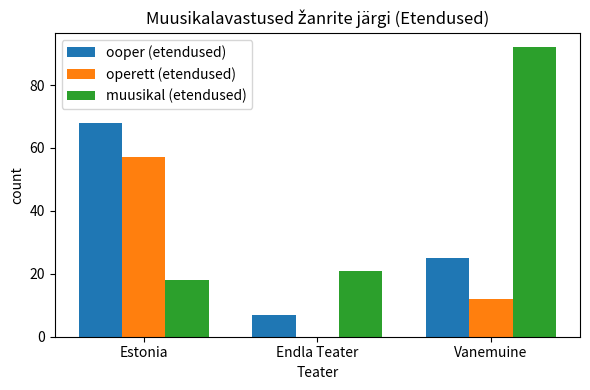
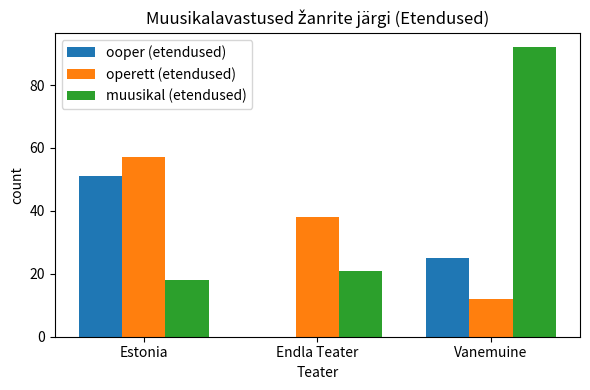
ooper (etendused), Estonia: 68 -> 51
ooper (etendused), Endla Teater: 7 -> 0
operett (etendused), Endla Teater: 0 -> 38
